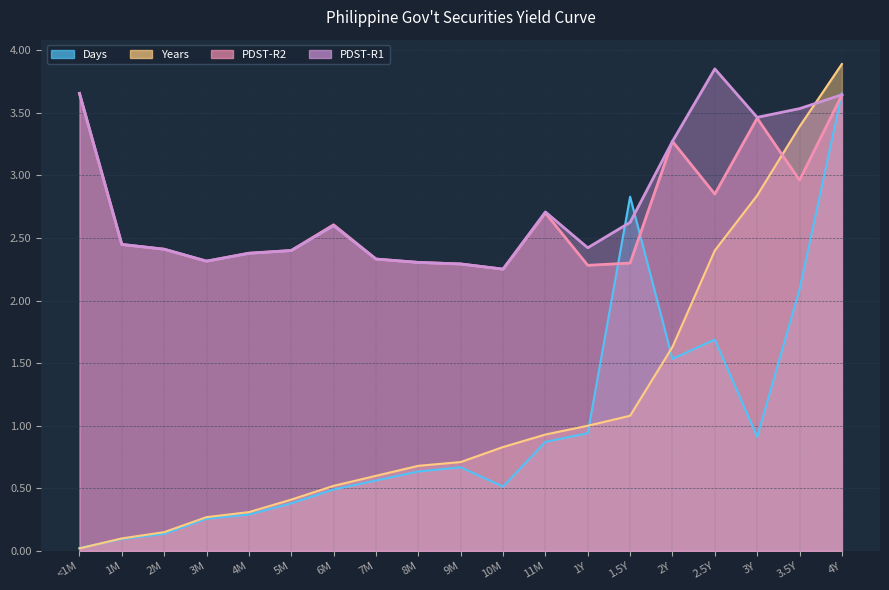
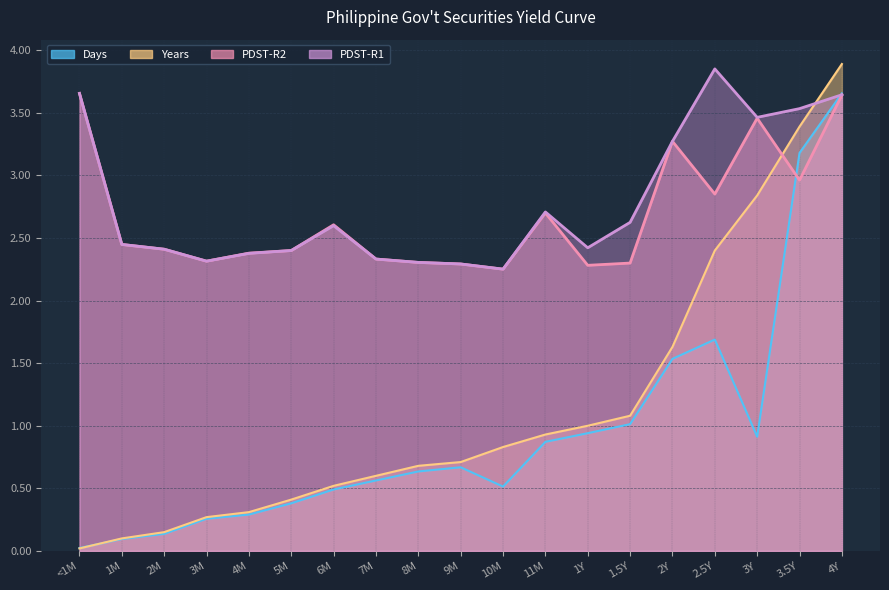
Days, 1.5Y: 2.83 -> 1.01
Days, 3.5Y: 2.09 -> 3.18
